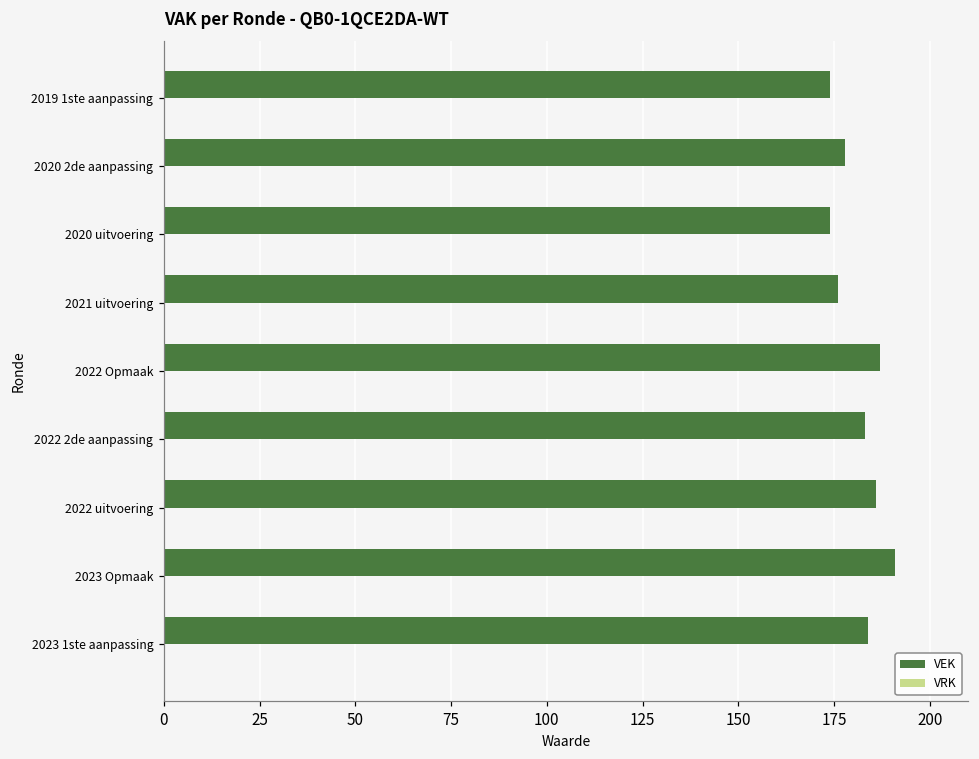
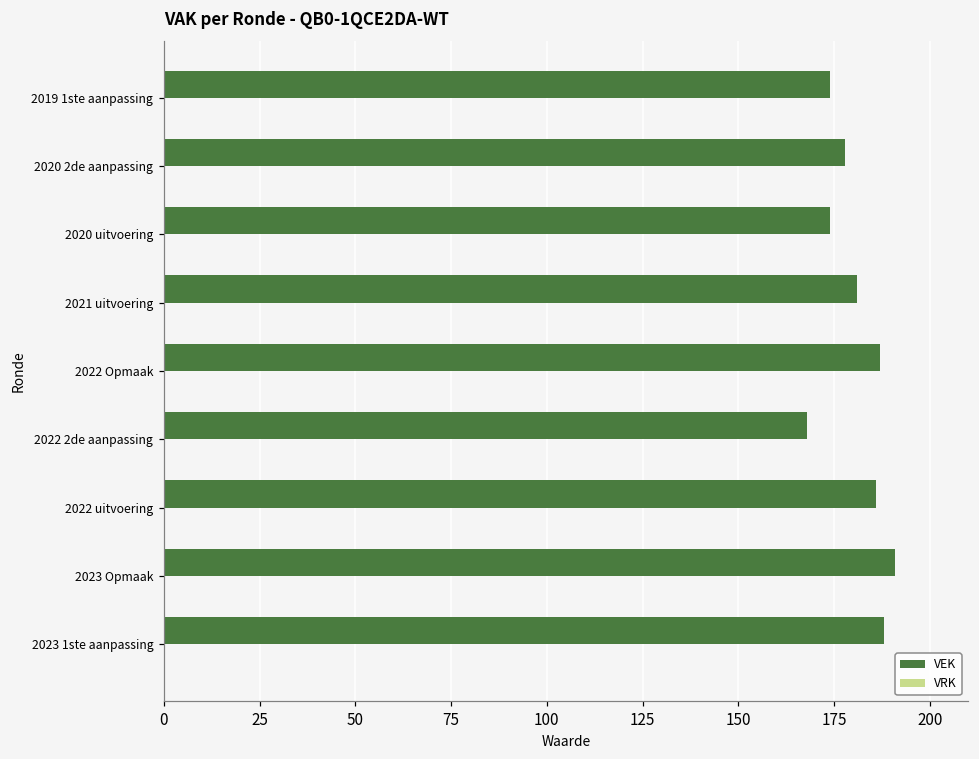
VEK, 2021 uitvoering: 176 -> 181
VEK, 2022 2de aanpassing: 183 -> 168
VEK, 2023 1ste aanpassing: 184 -> 188
